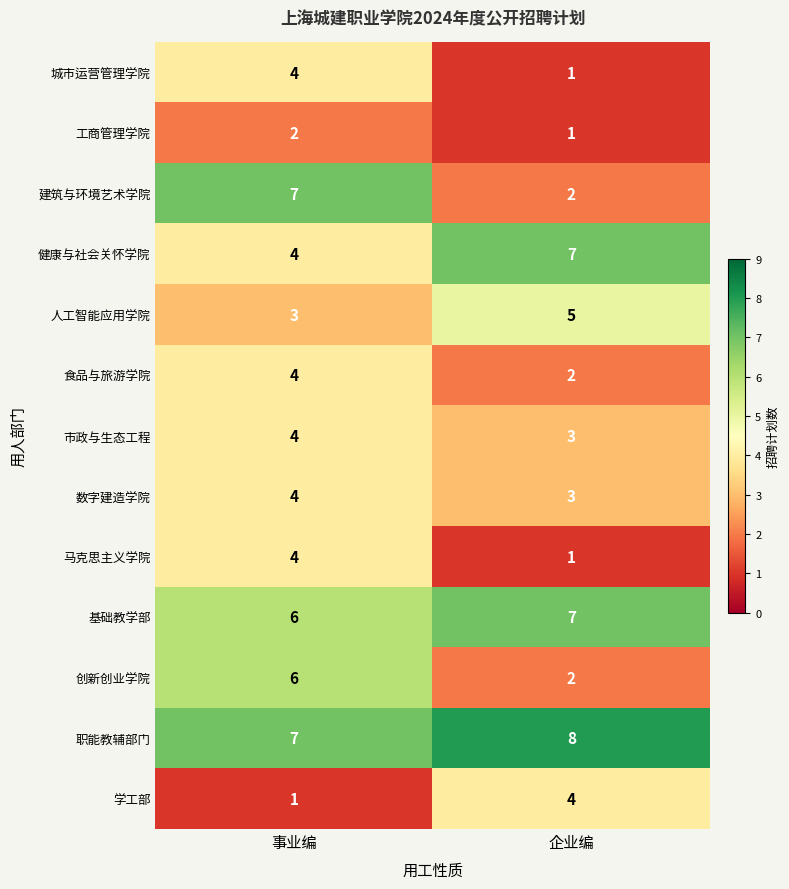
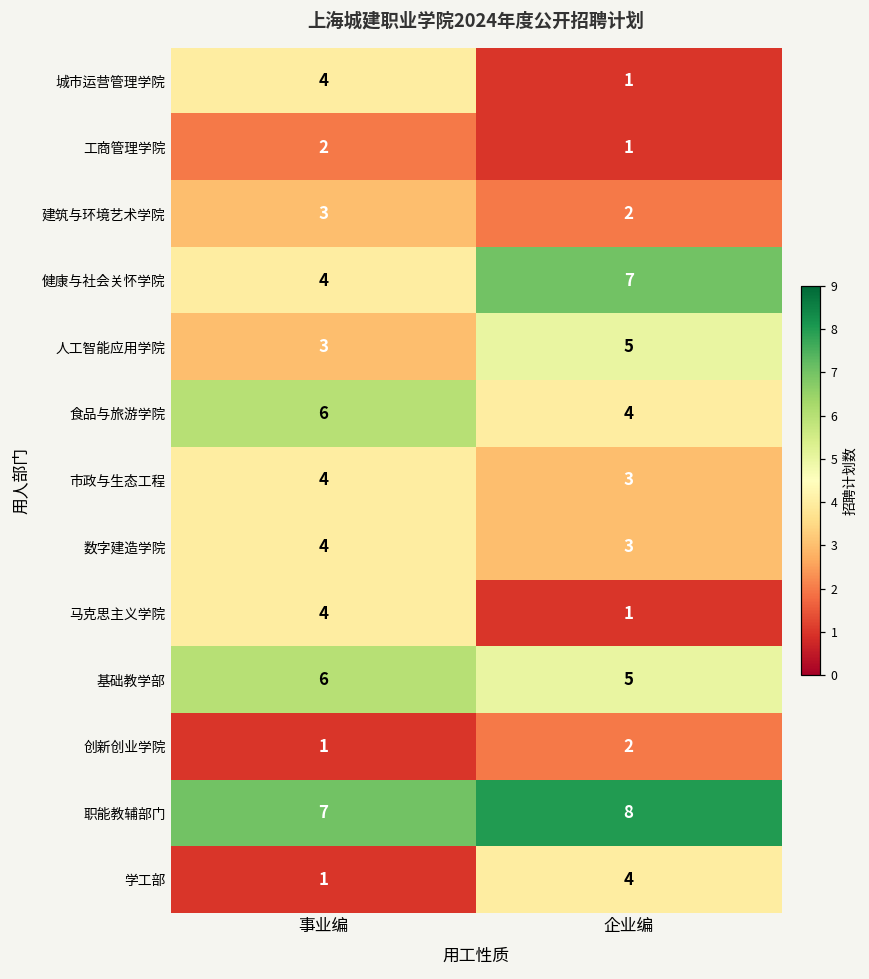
建筑与环境艺术学院, 事业编: 7 -> 3
食品与旅游学院, 事业编: 4 -> 6
食品与旅游学院, 企业编: 2 -> 4
基础教学部, 企业编: 7 -> 5
创新创业学院, 事业编: 6 -> 1
